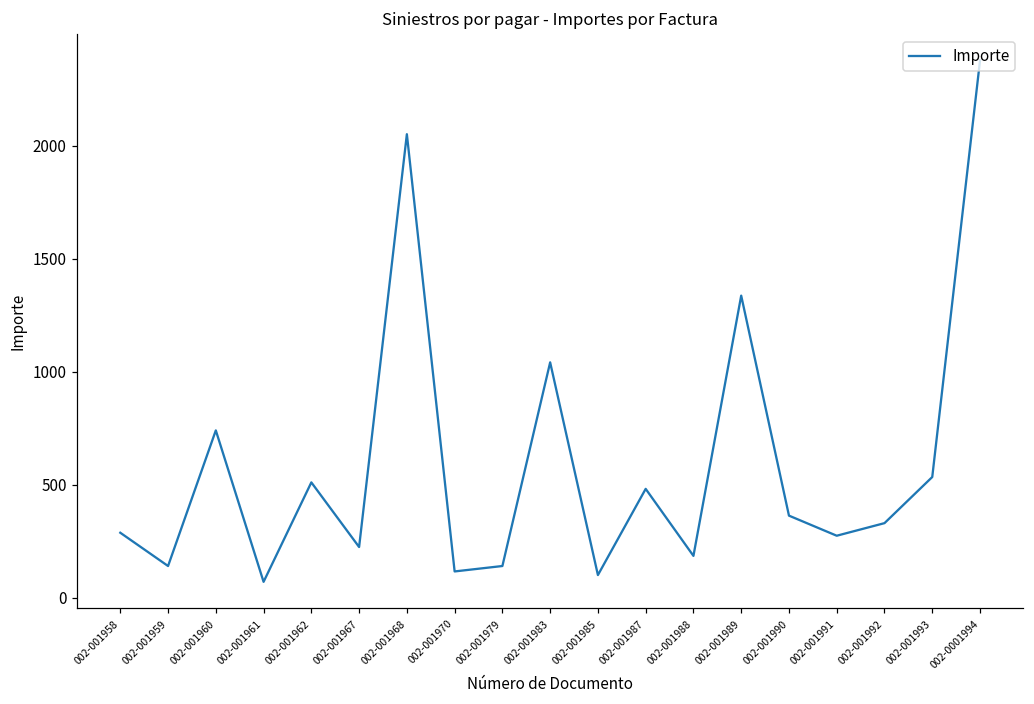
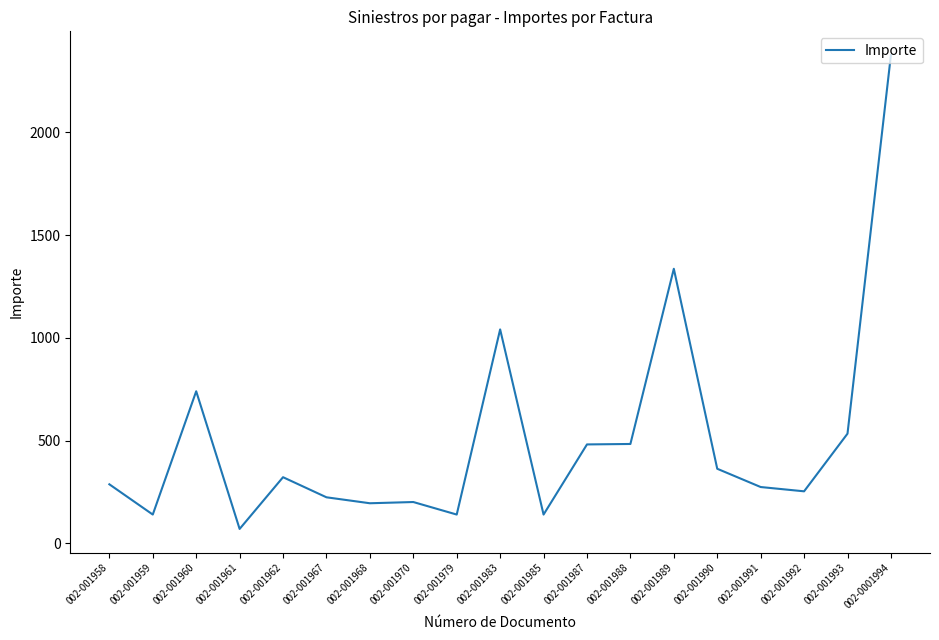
002-001962: 510 -> 320
002-001968: 2050 -> 200
002-001970: 120 -> 200
002-001985: 100 -> 140
002-001988: 180 -> 480
002-001992: 330 -> 250
